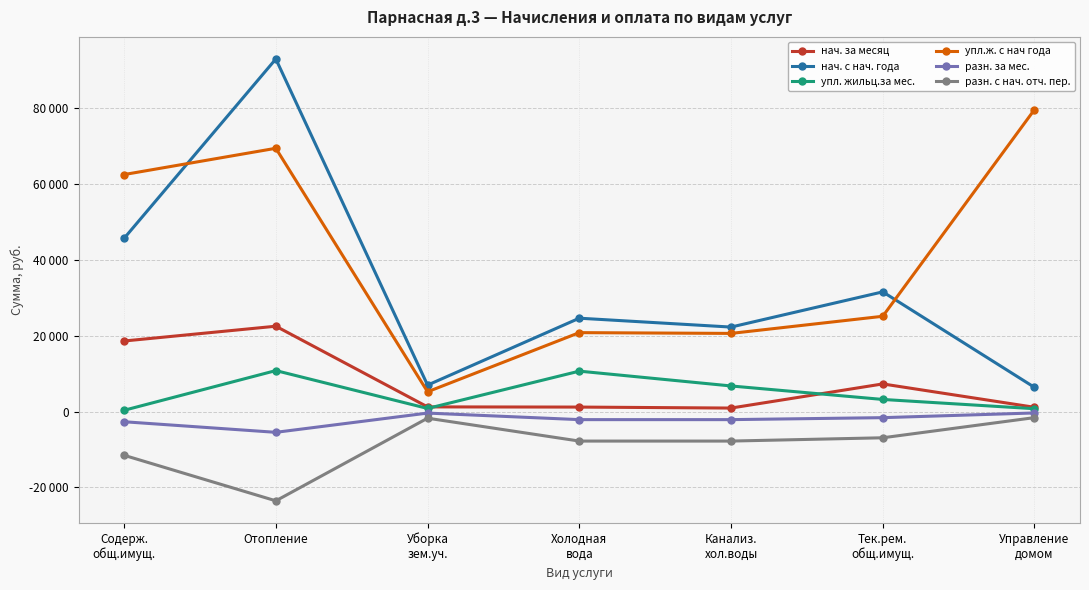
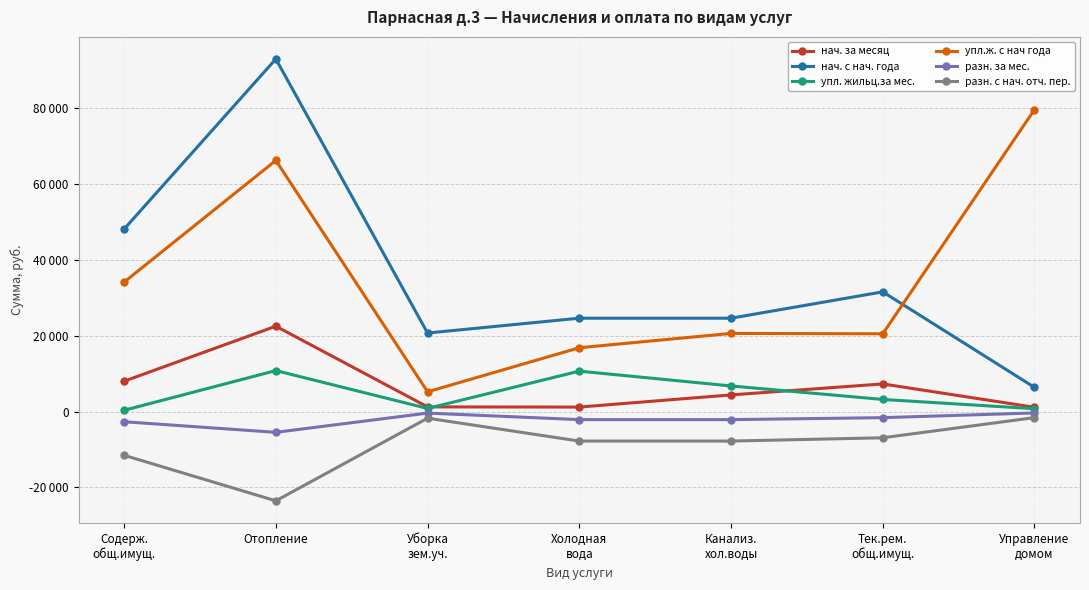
нач. за месяц, Содерж. общ.имущ.: 19000 -> 8000
нач. с нач. года, Содерж. общ.имущ.: 46000 -> 48000
упл.ж. с нач года, Содерж. общ.имущ.: 63000 -> 34000
упл.ж. с нач года, Отопление: 69000 -> 66000
нач. с нач. года, Уборка зем.уч.: 7000 -> 21000
упл.ж. с нач года, Холодная вода: 21000 -> 17000
нач. за месяц, Канализ. хол.воды: 1000 -> 4000
нач. с нач. года, Канализ. хол.воды: 22000 -> 25000
упл.ж. с нач года, Тек.рем. общ.имущ.: 25000 -> 21000
